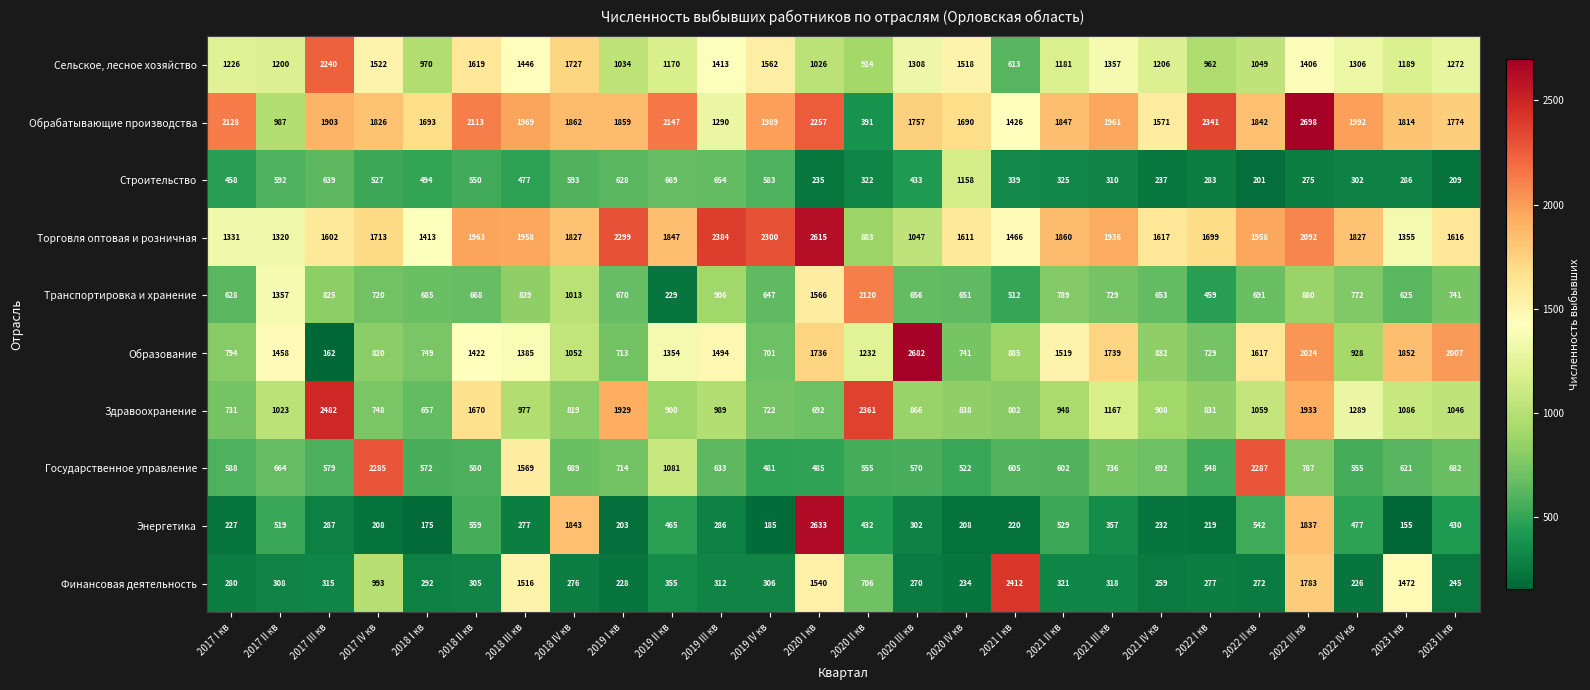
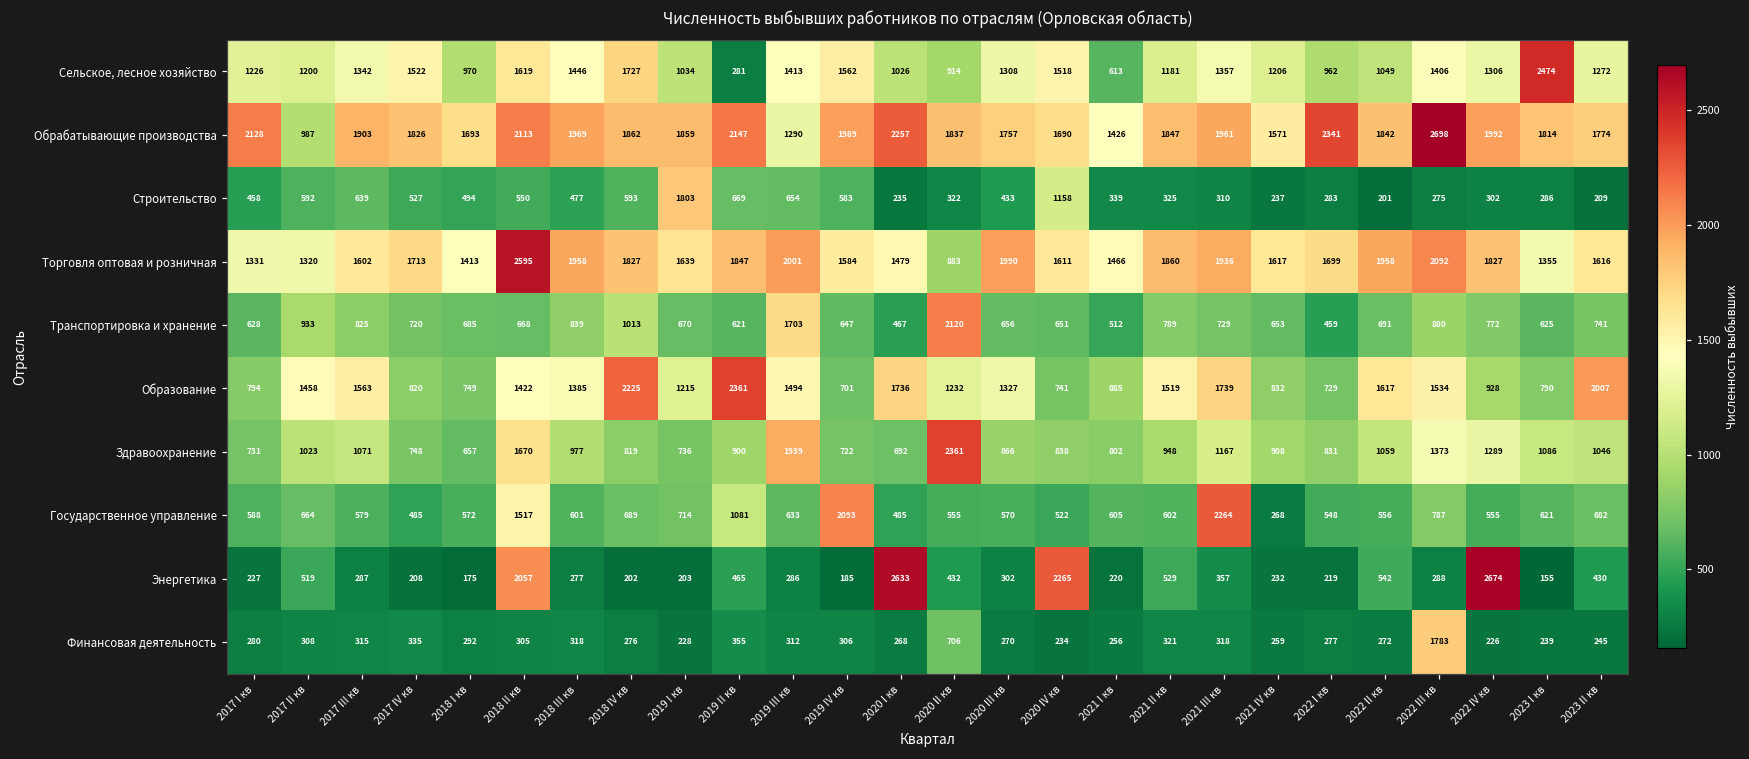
Сельское, лесное хозяйство, 2017 III кв: 2240 -> 1342
Сельское, лесное хозяйство, 2019 II кв: 1170 -> 281
Сельское, лесное хозяйство, 2023 I кв: 1189 -> 2474
Обрабатывающие производства, 2020 II кв: 391 -> 1837
Строительство, 2019 I кв: 628 -> 1803
Торговля оптовая и розничная, 2018 II кв: 1963 -> 2595
Торговля оптовая и розничная, 2019 I кв: 2299 -> 1639
Торговля оптовая и розничная, 2019 III кв: 2384 -> 2001
Торговля оптовая и розничная, 2019 IV кв: 2300 -> 1584
Торговля оптовая и розничная, 2020 I кв: 2615 -> 1479
Торговля оптовая и розничная, 2020 III кв: 1047 -> 1990
Транспортировка и хранение, 2017 II кв: 1357 -> 933
Транспортировка и хранение, 2019 II кв: 229 -> 621
Транспортировка и хранение, 2019 III кв: 906 -> 1703
Транспортировка и хранение, 2020 I кв: 1566 -> 467
Образование, 2017 III кв: 162 -> 1563
Образование, 2018 IV кв: 1052 -> 2225
Образование, 2019 I кв: 713 -> 1215
Образование, 2019 II кв: 1354 -> 2361
Образование, 2020 III кв: 2682 -> 1327
Образование, 2022 III кв: 2024 -> 1534
Образование, 2023 I кв: 1852 -> 790
Здравоохранение, 2017 III кв: 2482 -> 1071
Здравоохранение, 2019 I кв: 1929 -> 736
Здравоохранение, 2019 III кв: 989 -> 1939
Здравоохранение, 2022 III кв: 1933 -> 1373
Государственное управление, 2017 IV кв: 2285 -> 485
Государственное управление, 2018 II кв: 580 -> 1517
Государственное управление, 2018 III кв: 1569 -> 601
Государственное управление, 2019 IV кв: 481 -> 2093
Государственное управление, 2021 III кв: 736 -> 2264
Государственное управление, 2021 IV кв: 692 -> 268
Государственное управление, 2022 II кв: 2287 -> 556
Энергетика, 2018 II кв: 559 -> 2057
Энергетика, 2018 IV кв: 1843 -> 202
Энергетика, 2020 IV кв: 208 -> 2265
Энергетика, 2022 III кв: 1837 -> 288
Энергетика, 2022 IV кв: 477 -> 2674
Финансовая деятельность, 2017 IV кв: 993 -> 335
Финансовая деятельность, 2018 III кв: 1516 -> 318
Финансовая деятельность, 2020 I кв: 1540 -> 268
Финансовая деятельность, 2021 I кв: 2412 -> 256
Финансовая деятельность, 2023 I кв: 1472 -> 239
